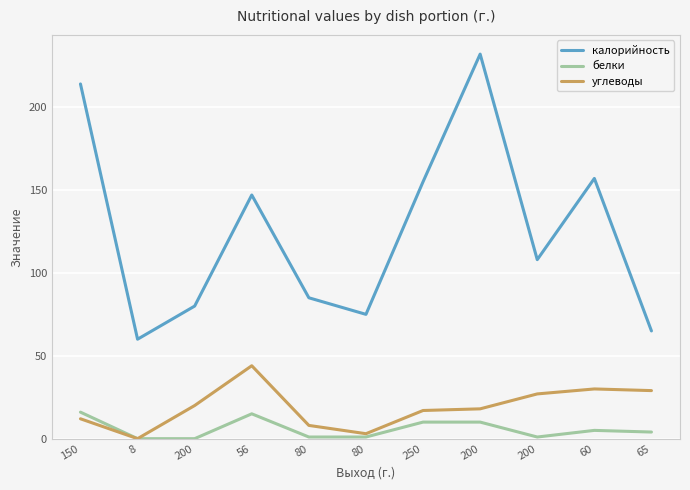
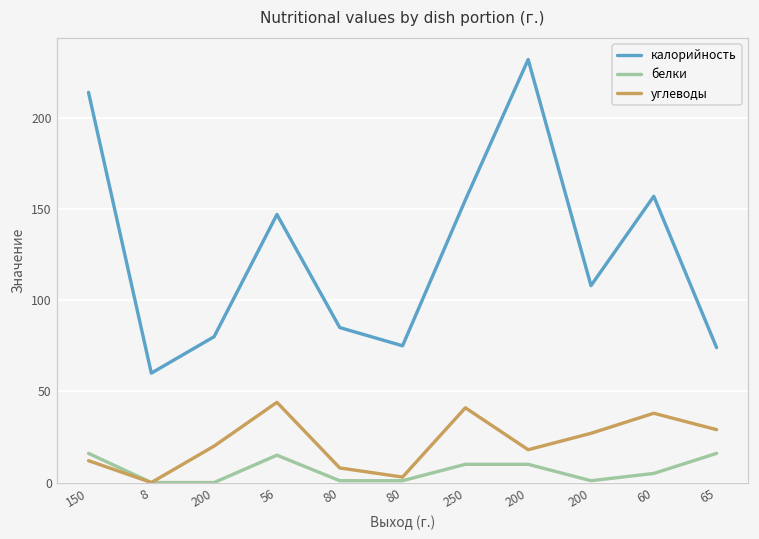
углеводы, 250: 17 -> 41
углеводы, 60: 30 -> 38
калорийность, 65: 65 -> 74
белки, 65: 4 -> 16
